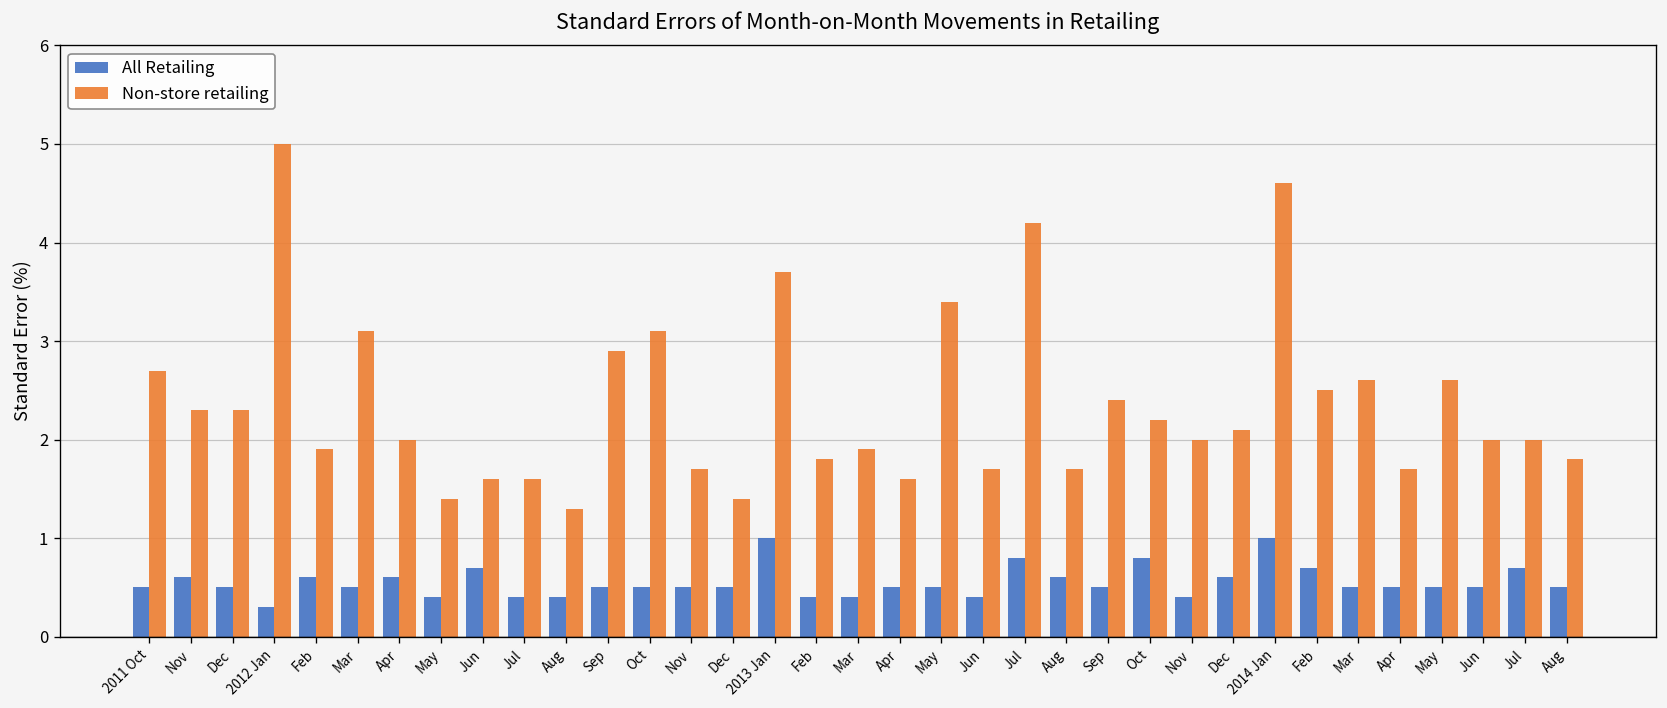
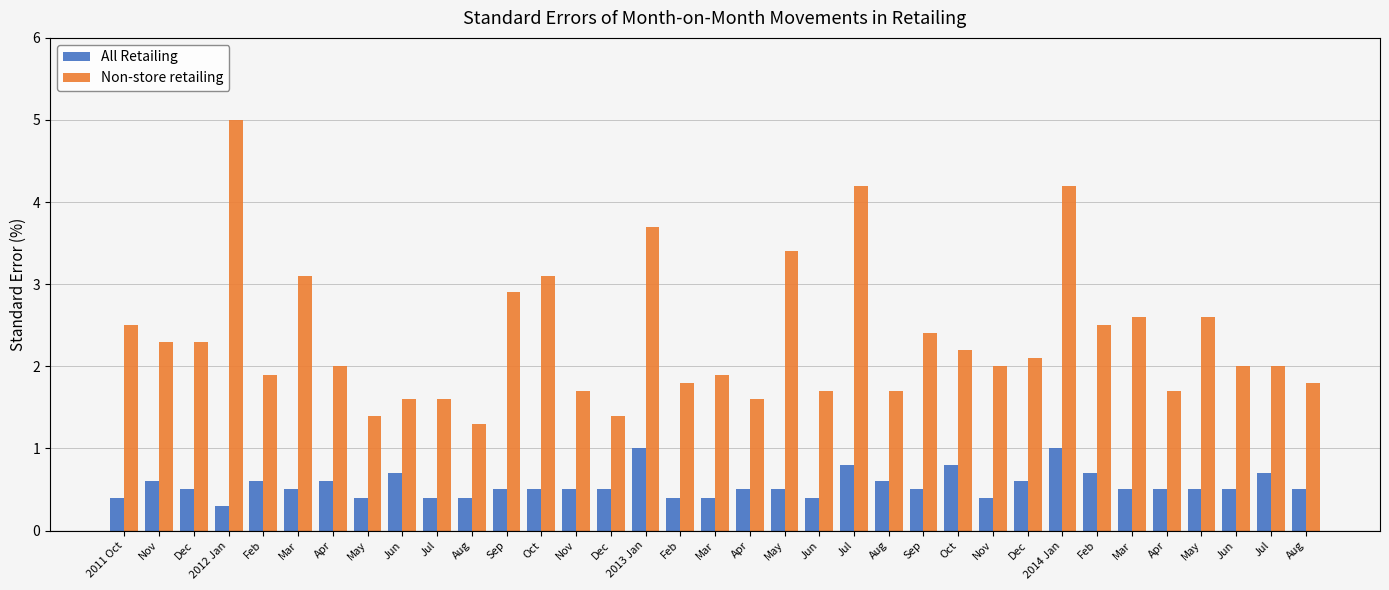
All Retailing, 2011 Oct: 0.5 -> 0.4
Non-store retailing, 2011 Oct: 2.7 -> 2.5
Non-store retailing, 2014 Jan: 4.6 -> 4.2
